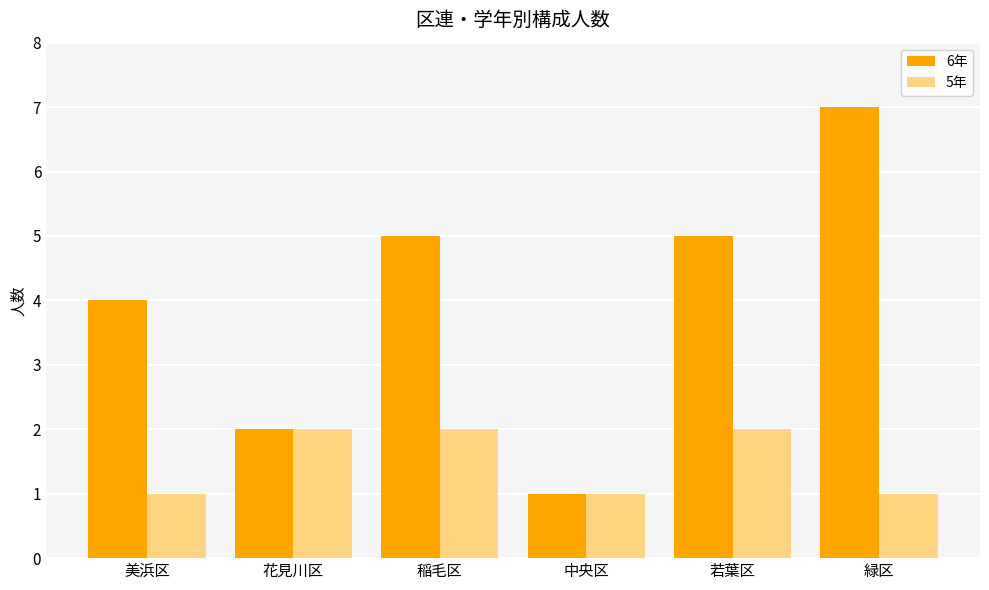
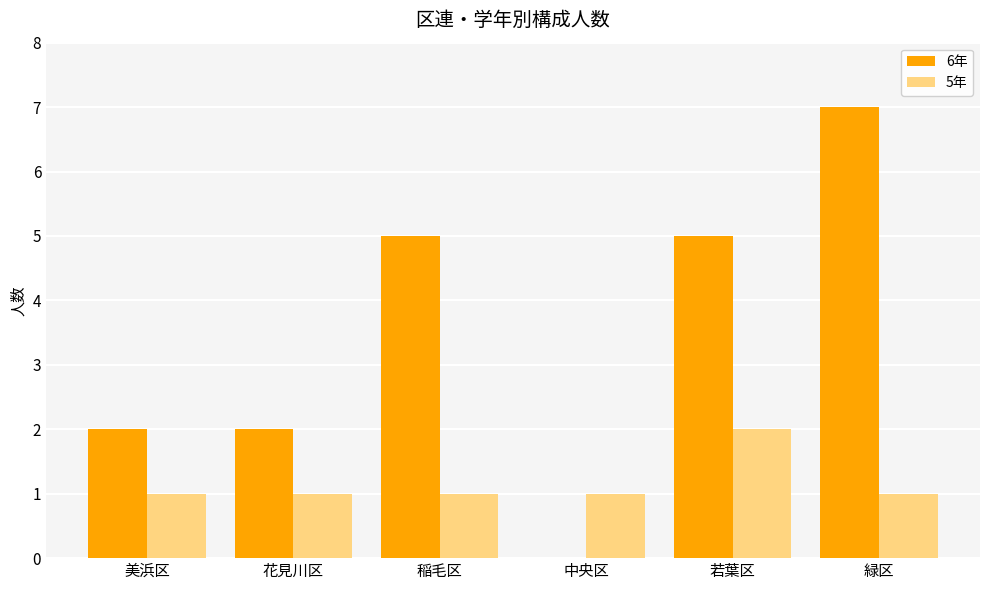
6年, 美浜区: 4 -> 2
5年, 花見川区: 2 -> 1
5年, 稲毛区: 2 -> 1
6年, 中央区: 1 -> 0
